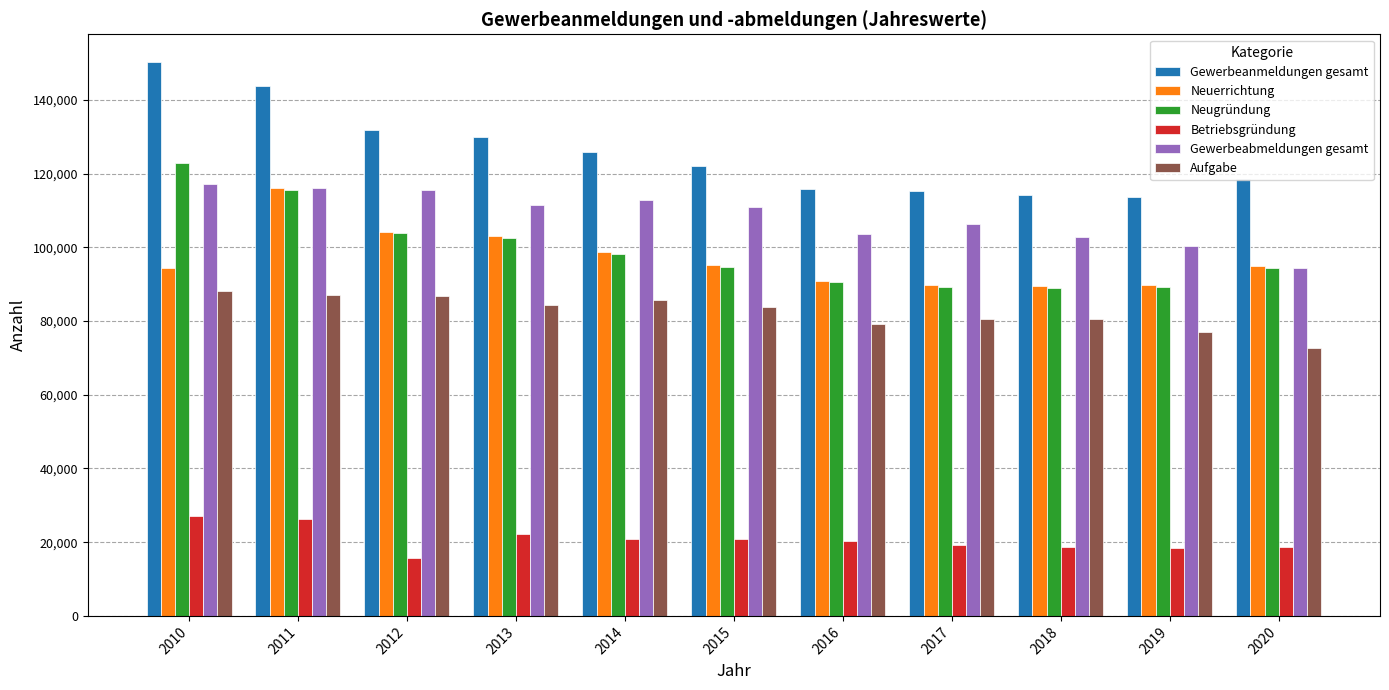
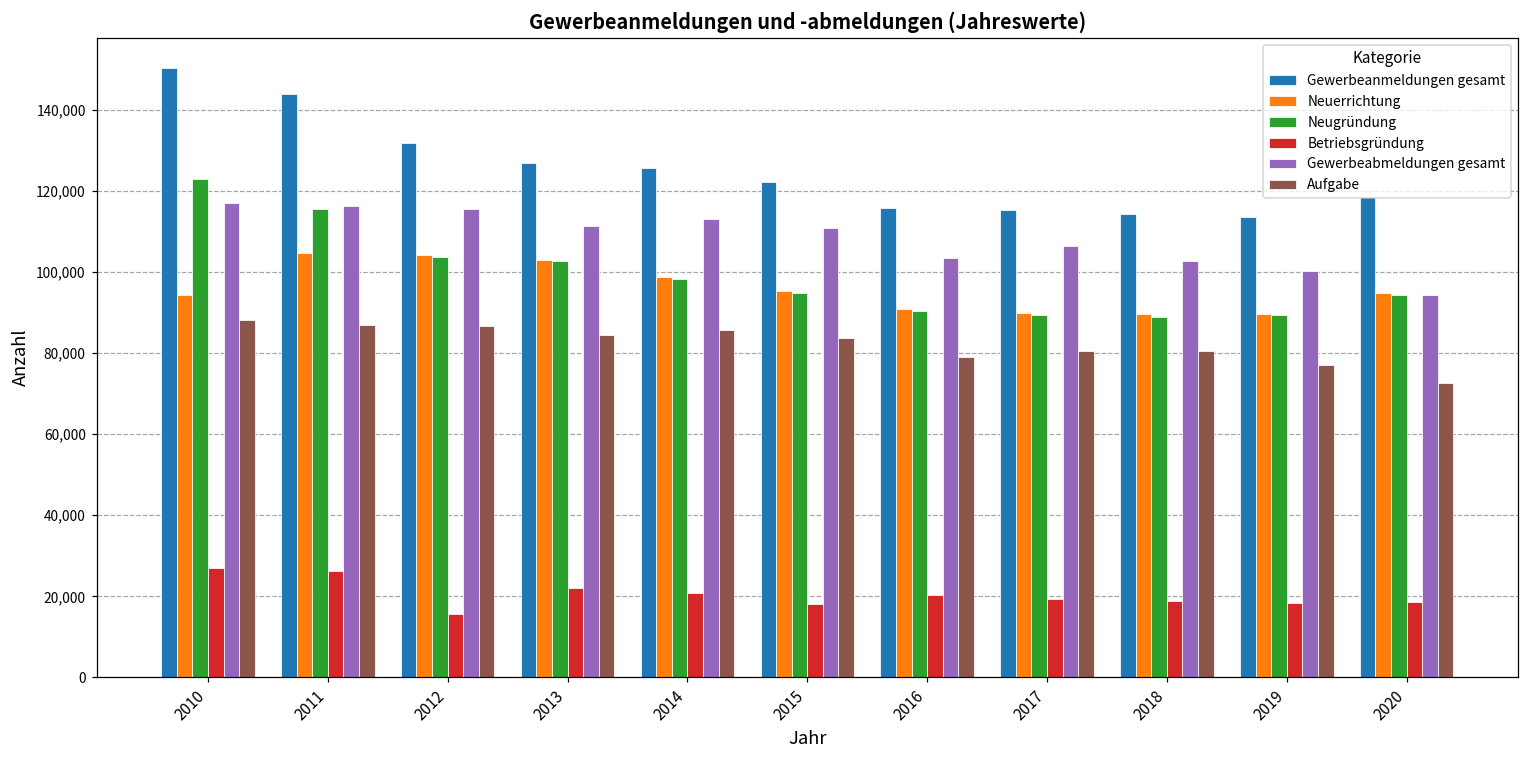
Neuerrichtung, 2011: 116,000 -> 105,000
Gewerbeanmeldungen gesamt, 2013: 130,000 -> 127,000
Betriebsgründung, 2015: 21,000 -> 18,000
